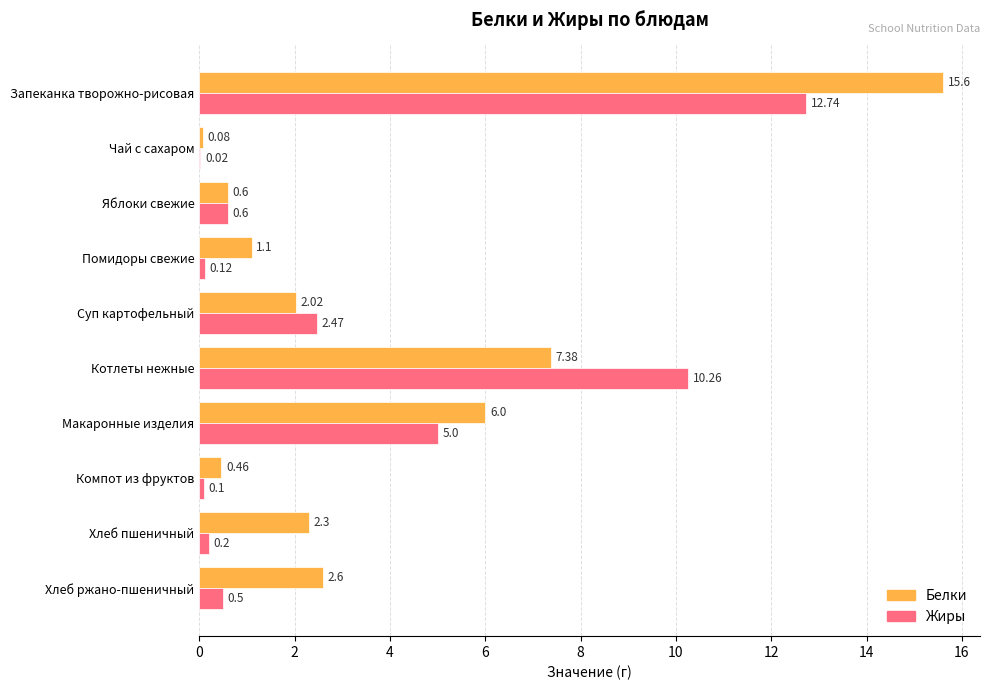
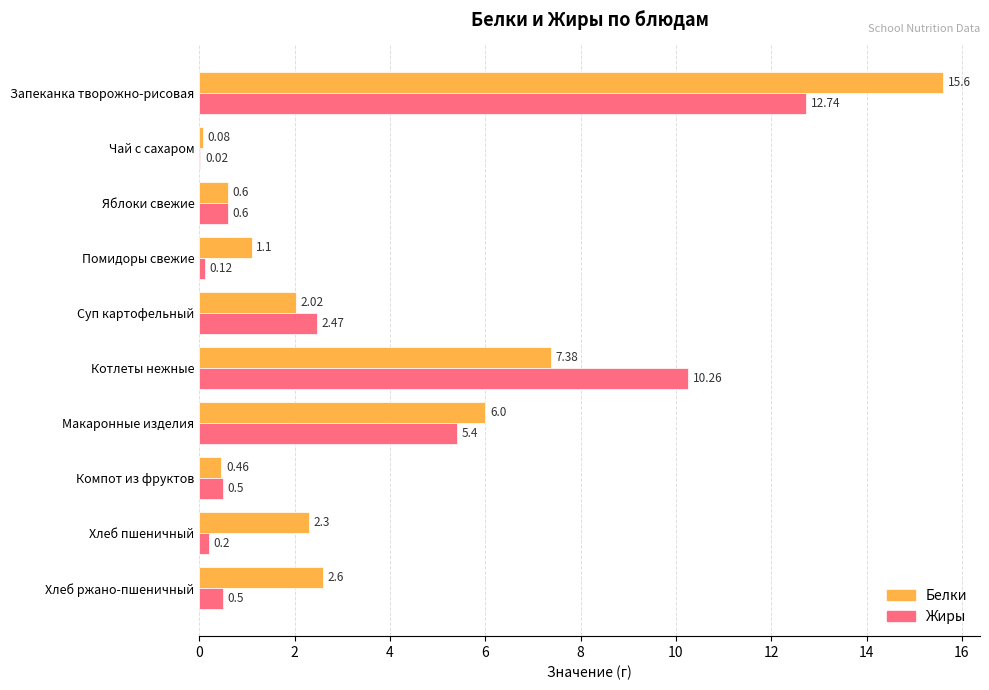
Жиры, Макаронные изделия: 5.0 -> 5.4
Жиры, Компот из фруктов: 0.1 -> 0.5
